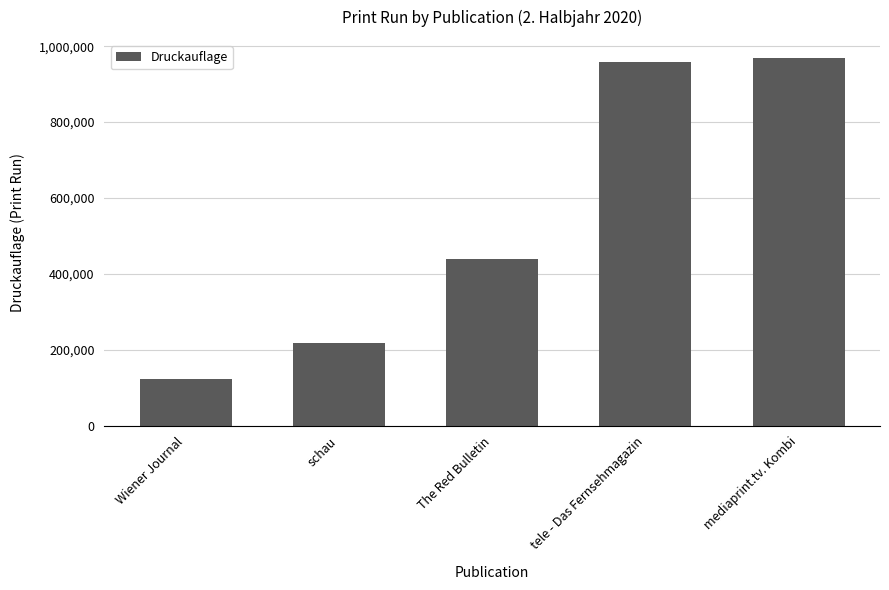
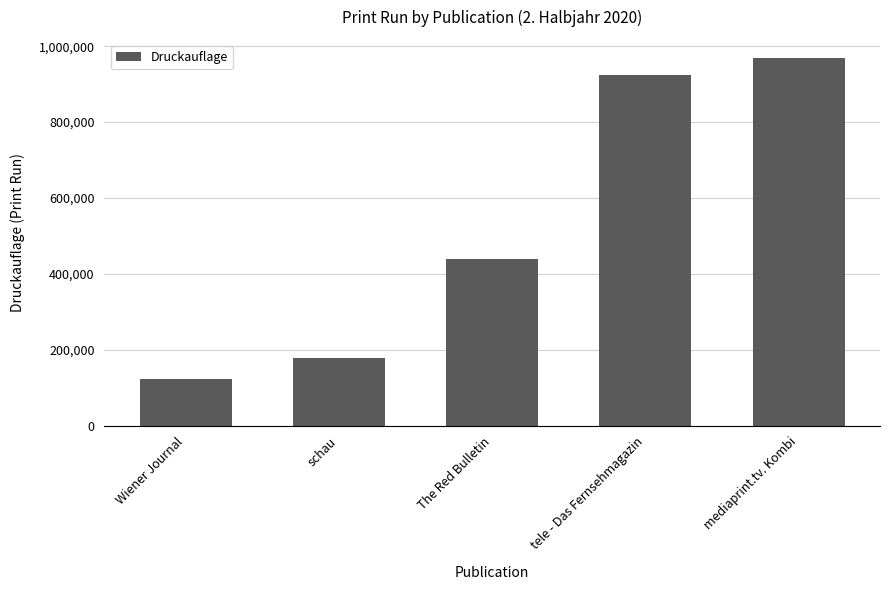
schau: 220,000 -> 180,000
tele - Das Fernsehmagazin: 960,000 -> 920,000
